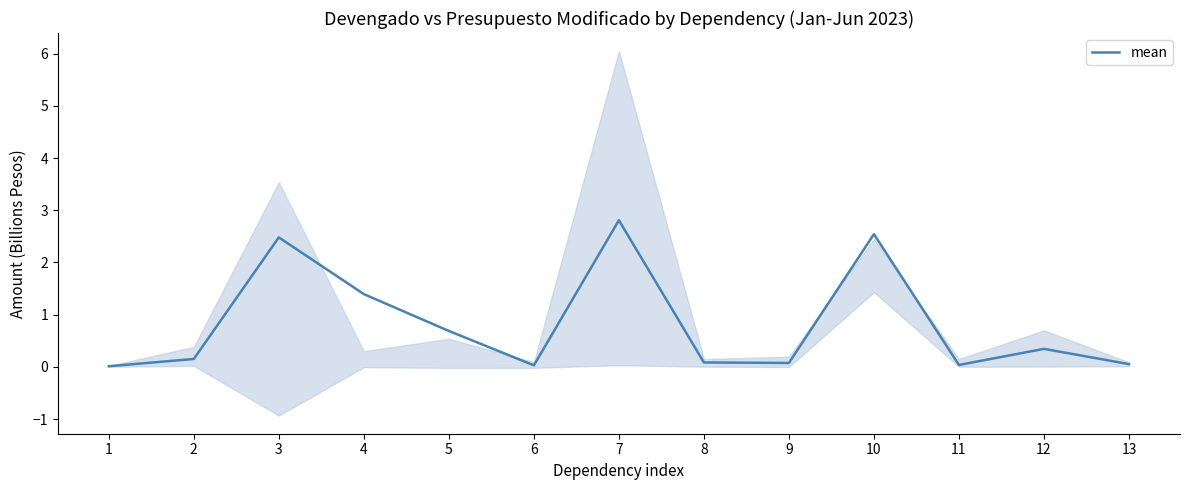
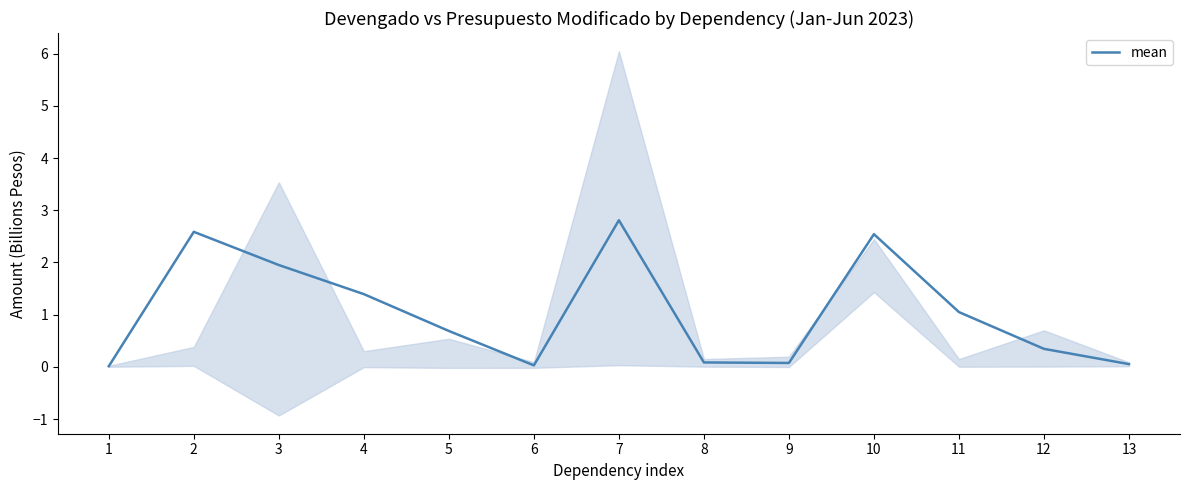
mean, 2: 0.2 -> 2.6
mean, 3: 2.5 -> 2.0
mean, 11: 0.0 -> 1.0
